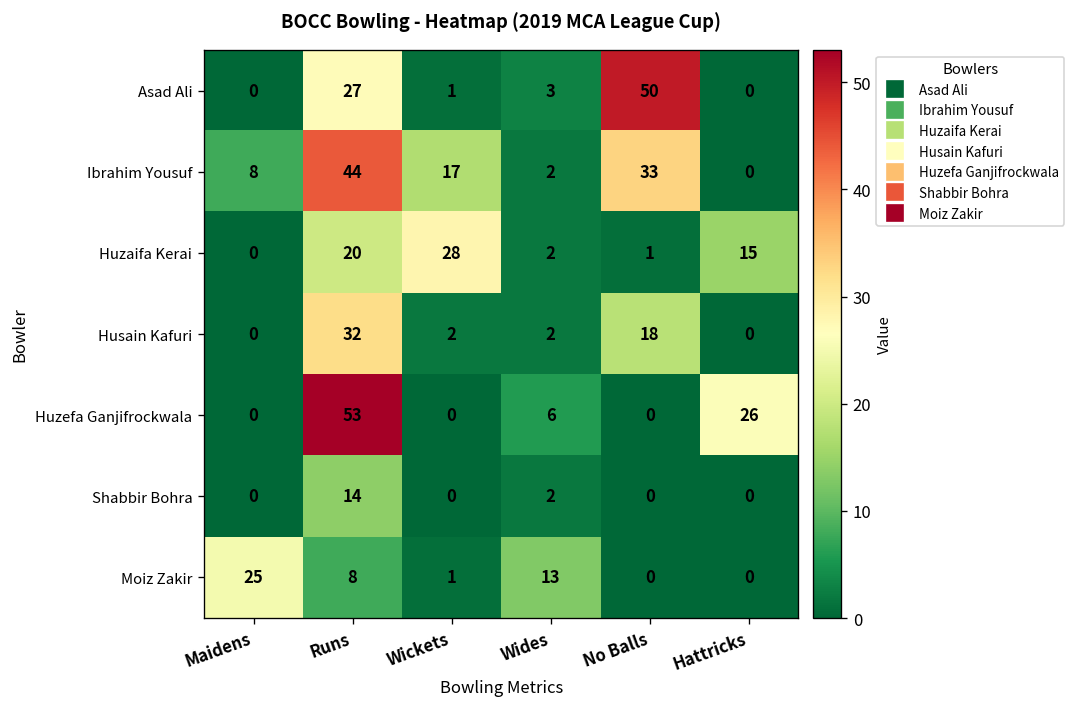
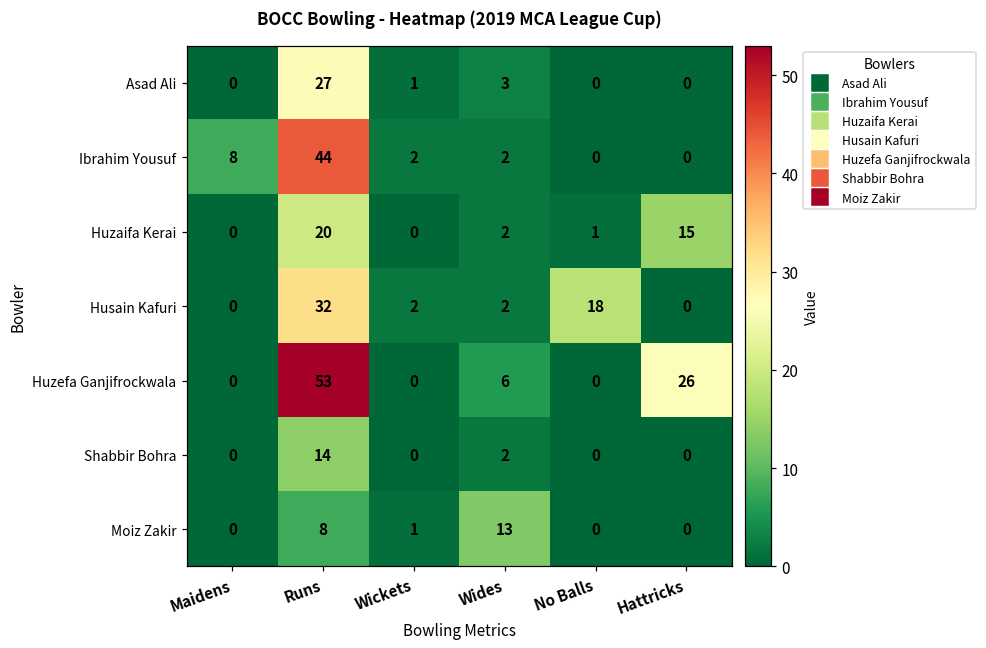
Asad Ali, No Balls: 50 -> 0
Ibrahim Yousuf, Wickets: 17 -> 2
Ibrahim Yousuf, No Balls: 33 -> 0
Huzaifa Kerai, Wickets: 28 -> 0
Moiz Zakir, Maidens: 25 -> 0
